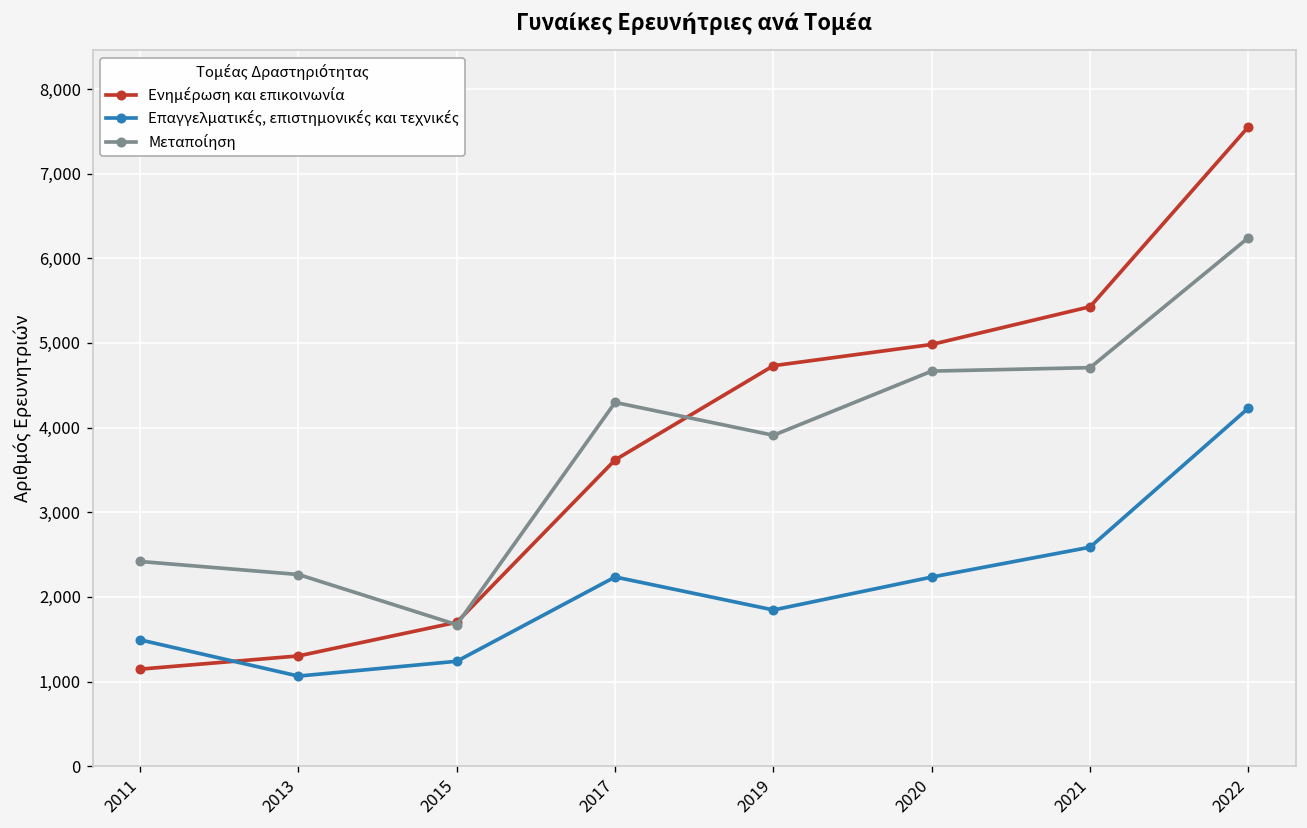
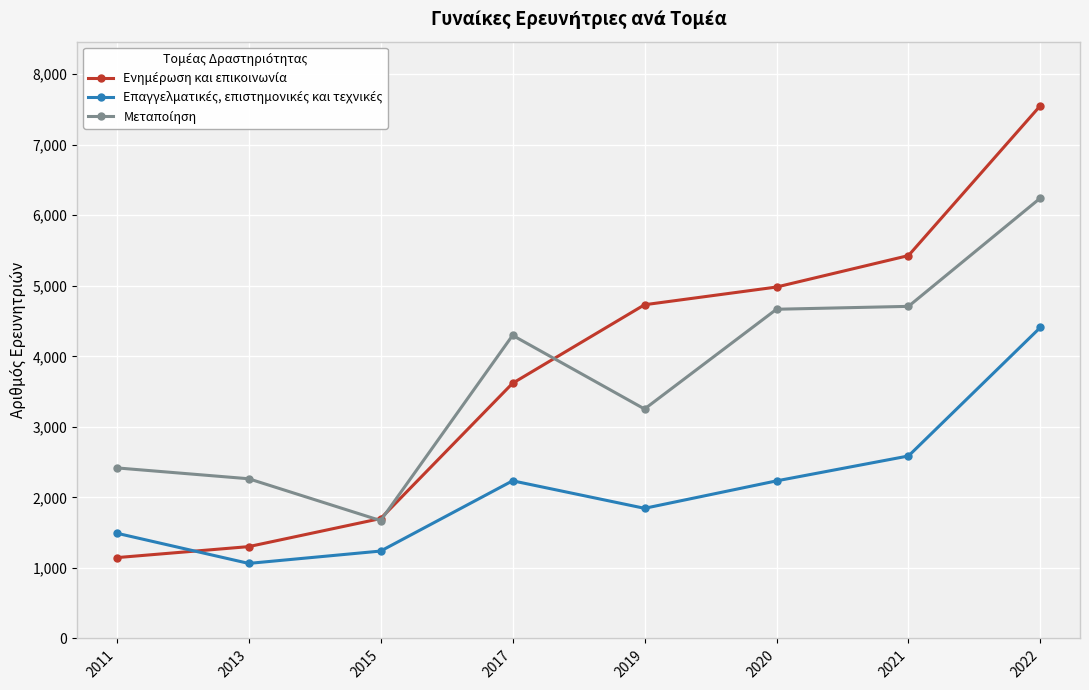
Μεταποίηση, 2019: 3,900 -> 3,300
Επαγγελματικές, επιστημονικές και τεχνικές, 2022: 4,200 -> 4,400
